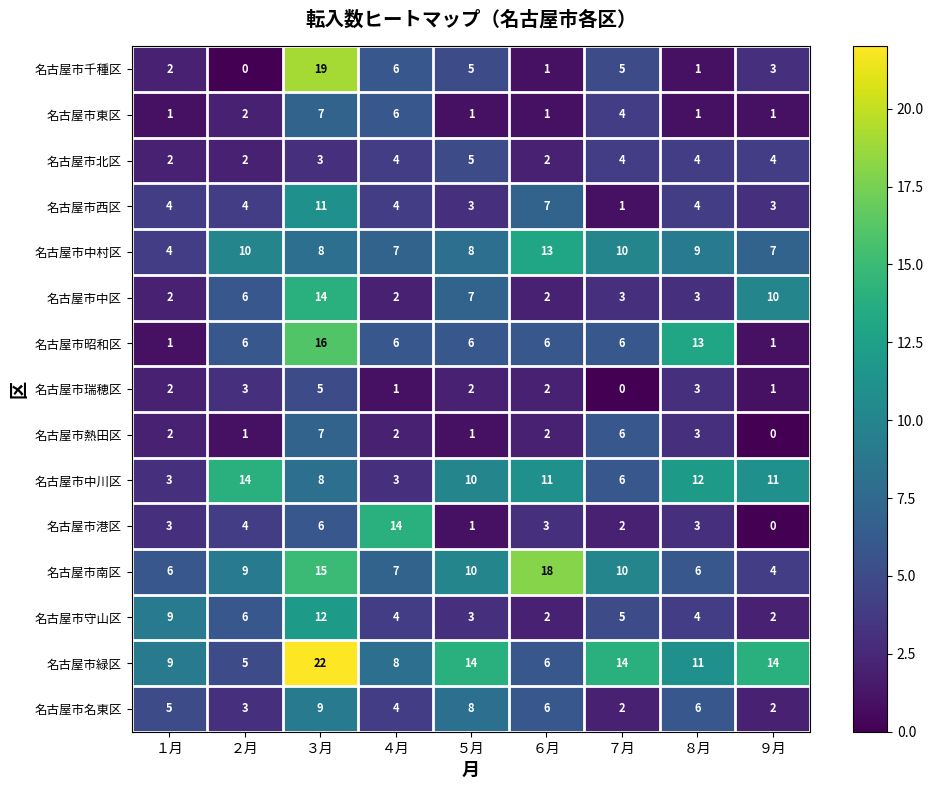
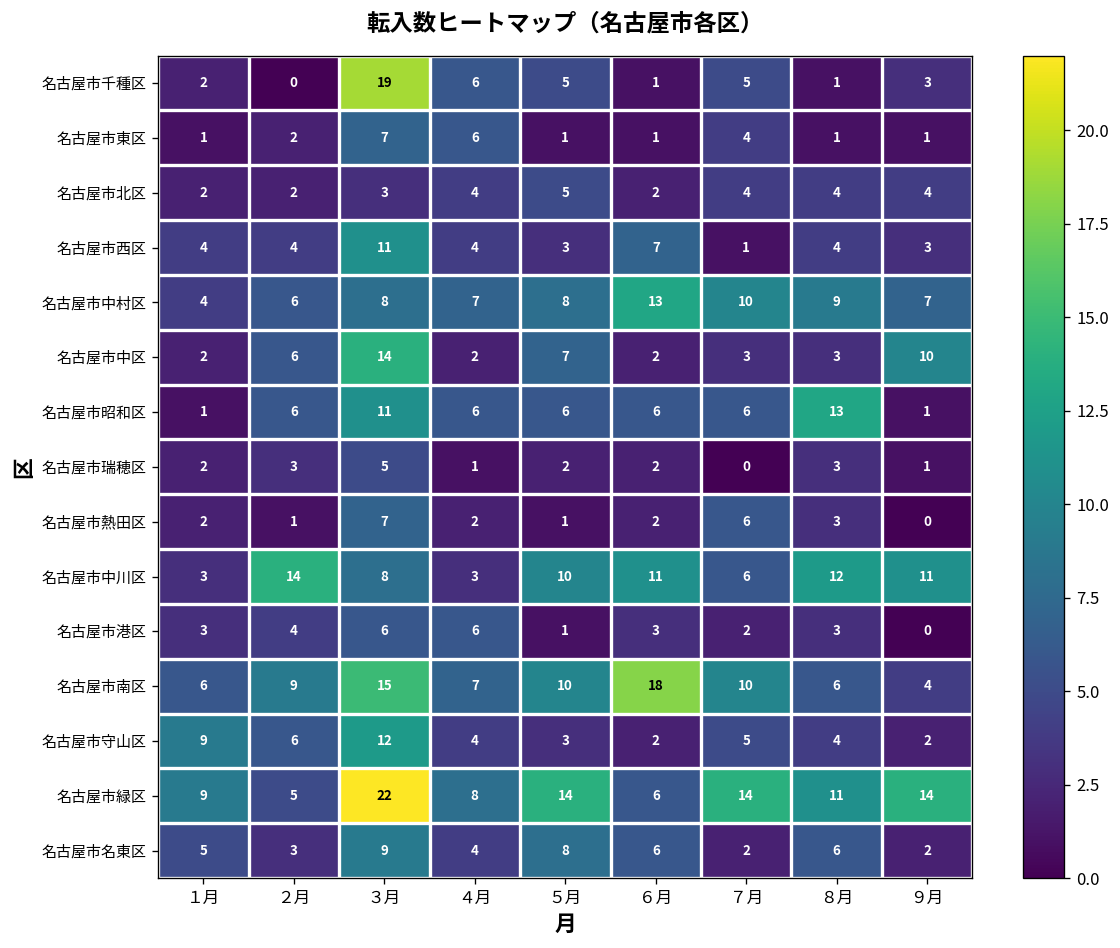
名古屋市中村区, ２月: 10 -> 6
名古屋市昭和区, ３月: 16 -> 11
名古屋市港区, ４月: 14 -> 6
